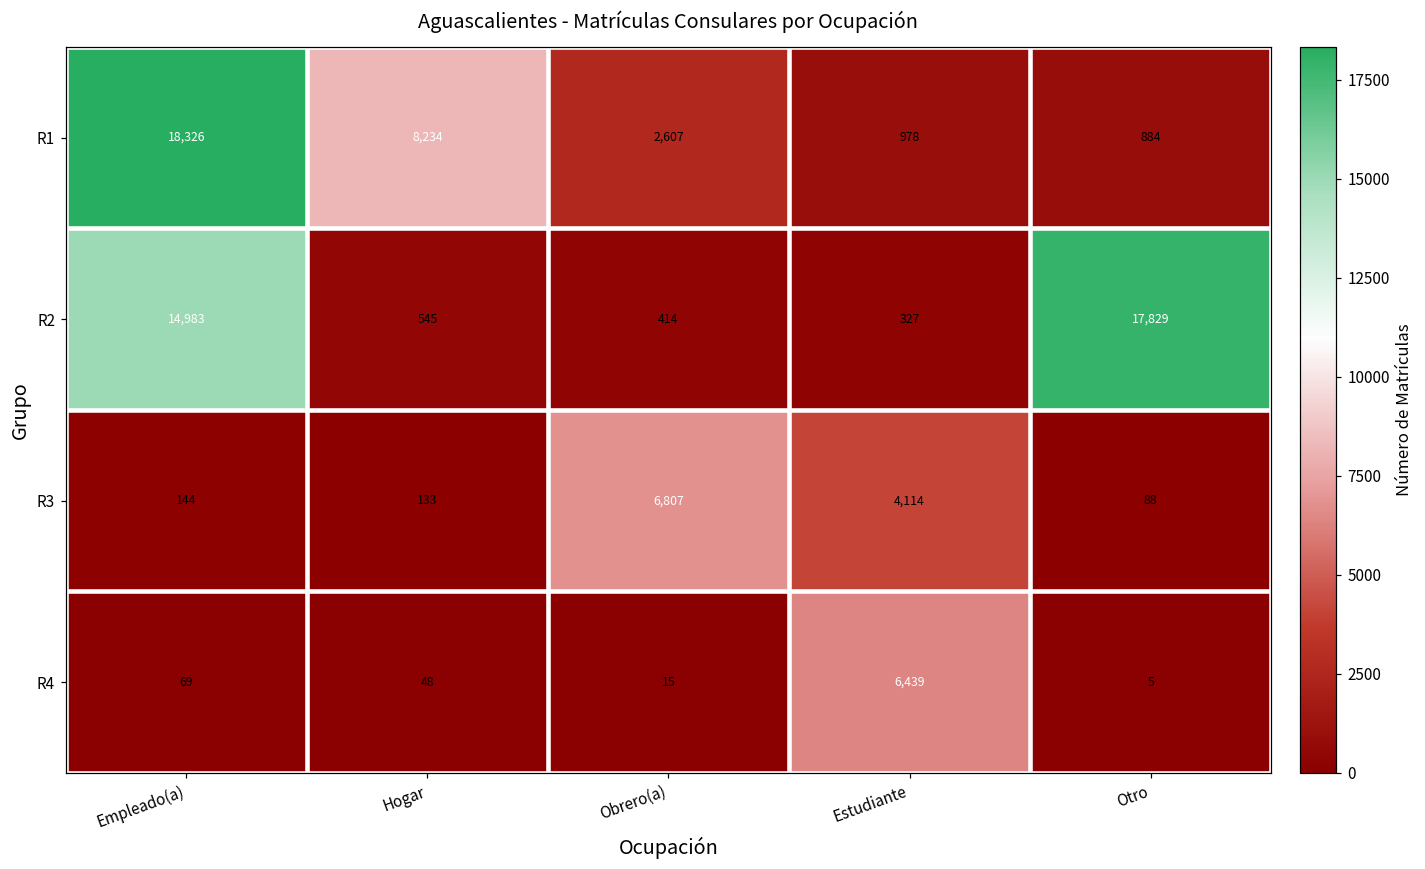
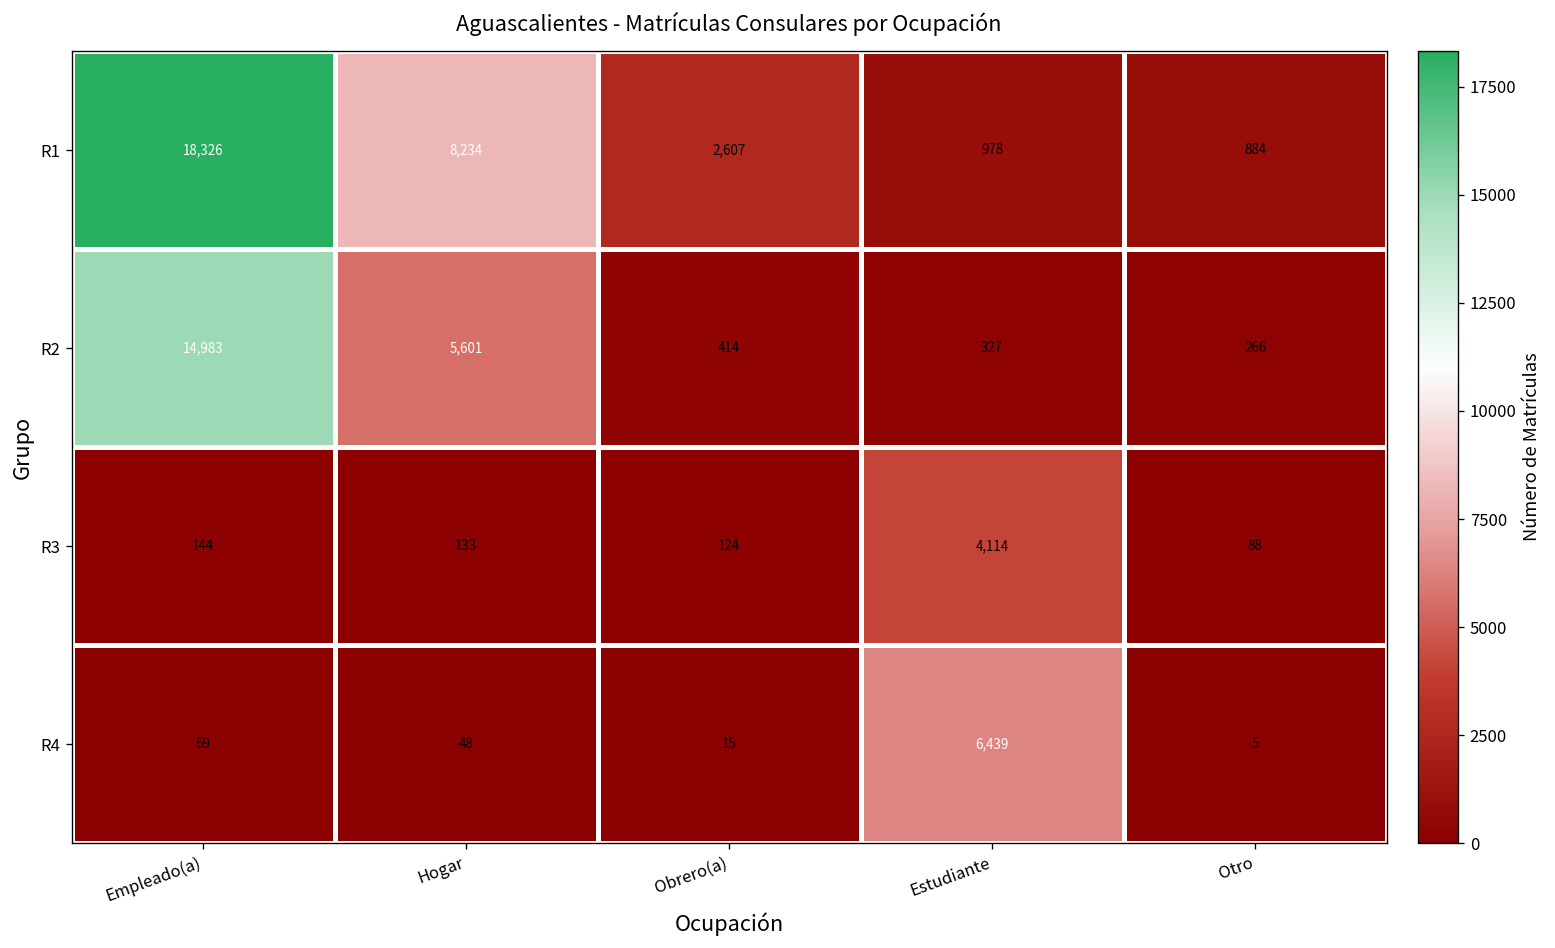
R2, Hogar: 545 -> 5,601
R2, Otro: 17,829 -> 266
R3, Obrero(a): 6,807 -> 124
